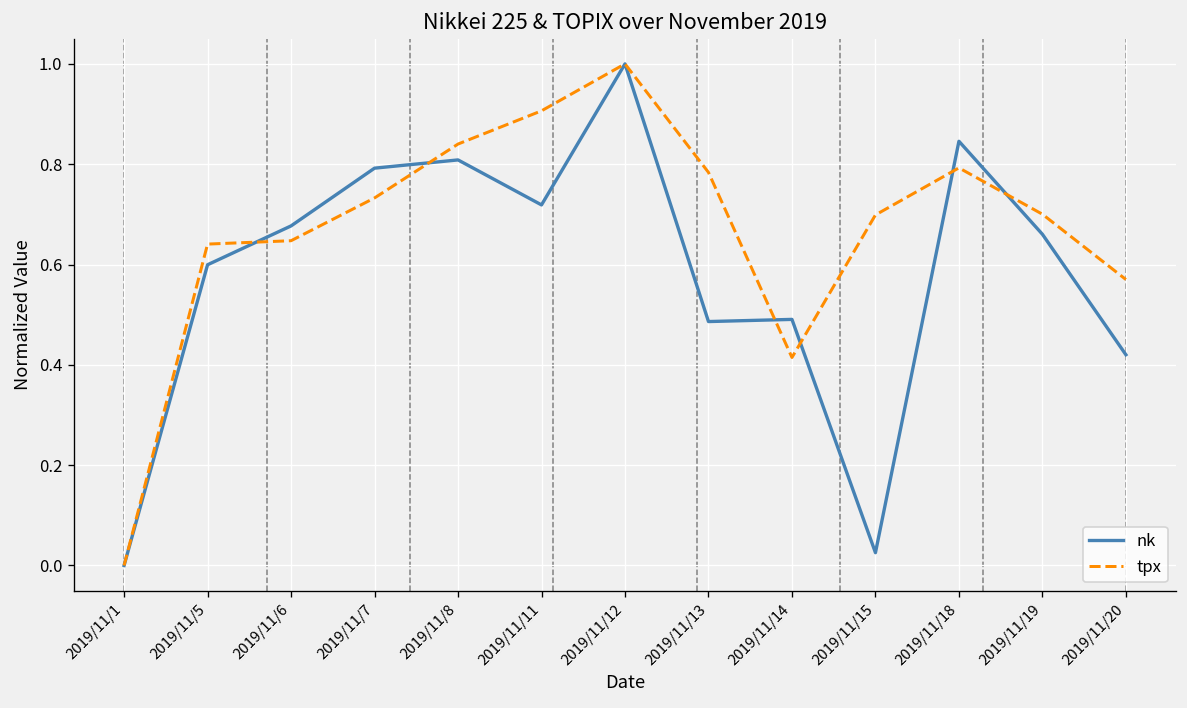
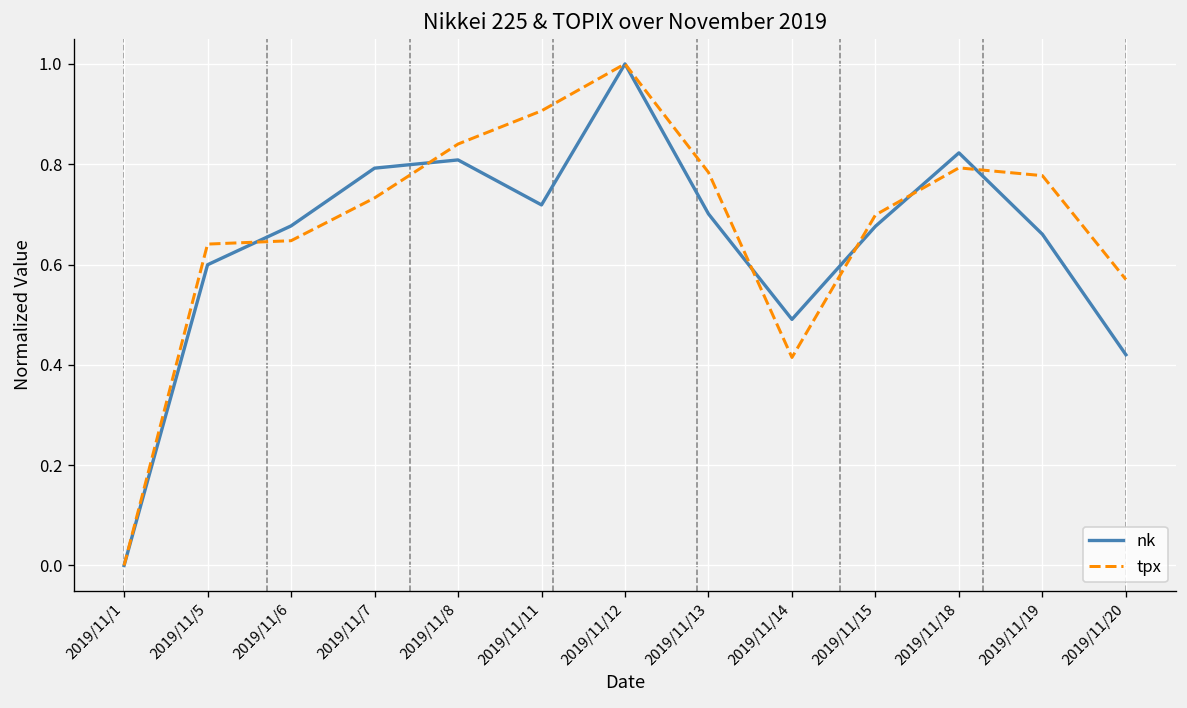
nk, 2019/11/13: 0.49 -> 0.70
nk, 2019/11/15: 0.03 -> 0.68
nk, 2019/11/18: 0.85 -> 0.82
tpx, 2019/11/19: 0.70 -> 0.78
